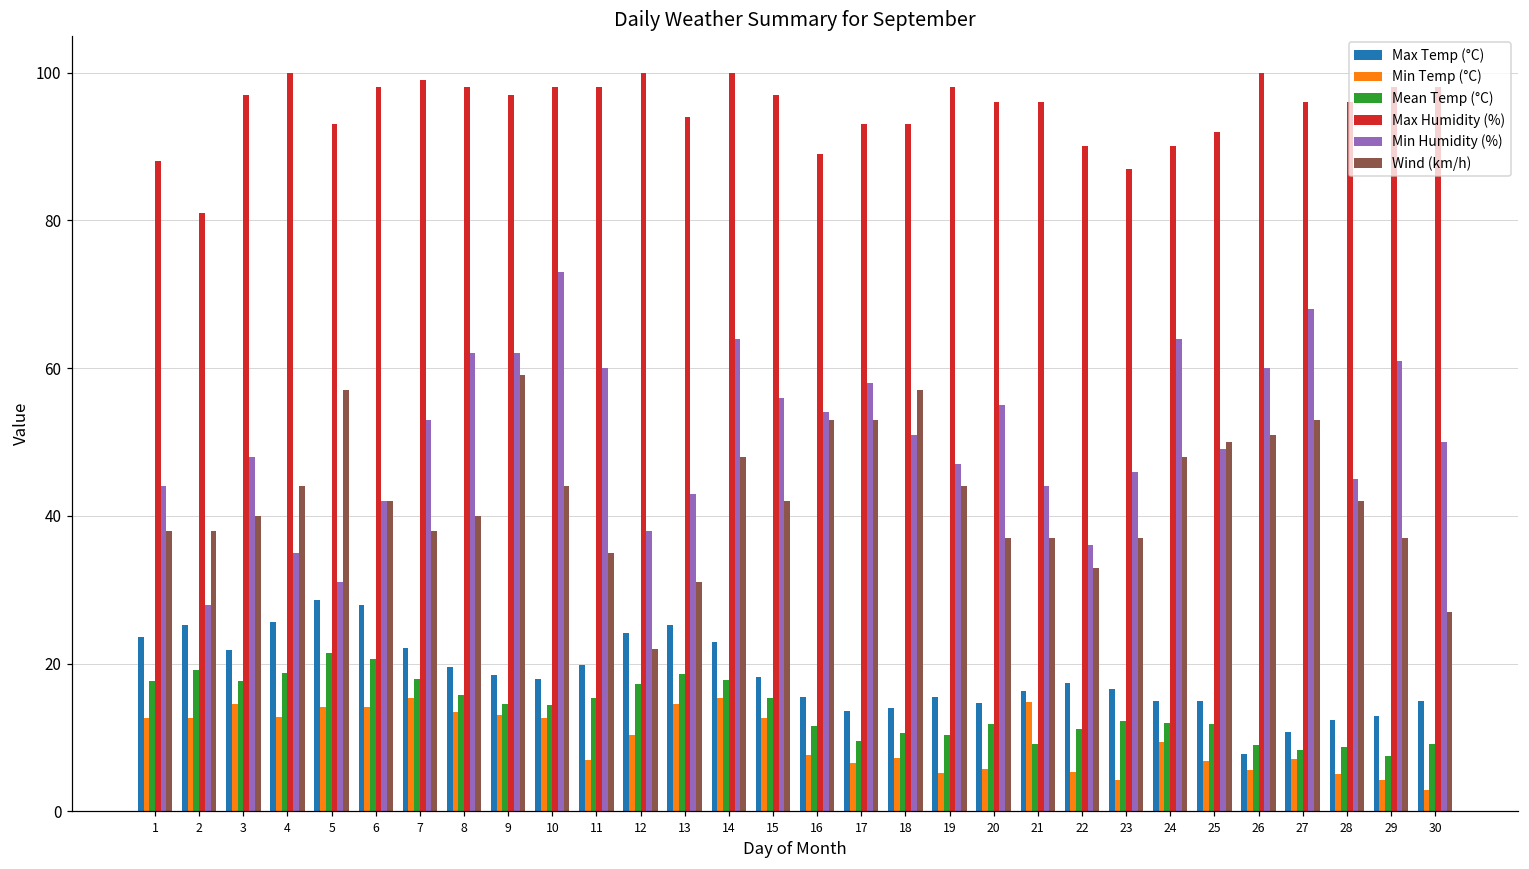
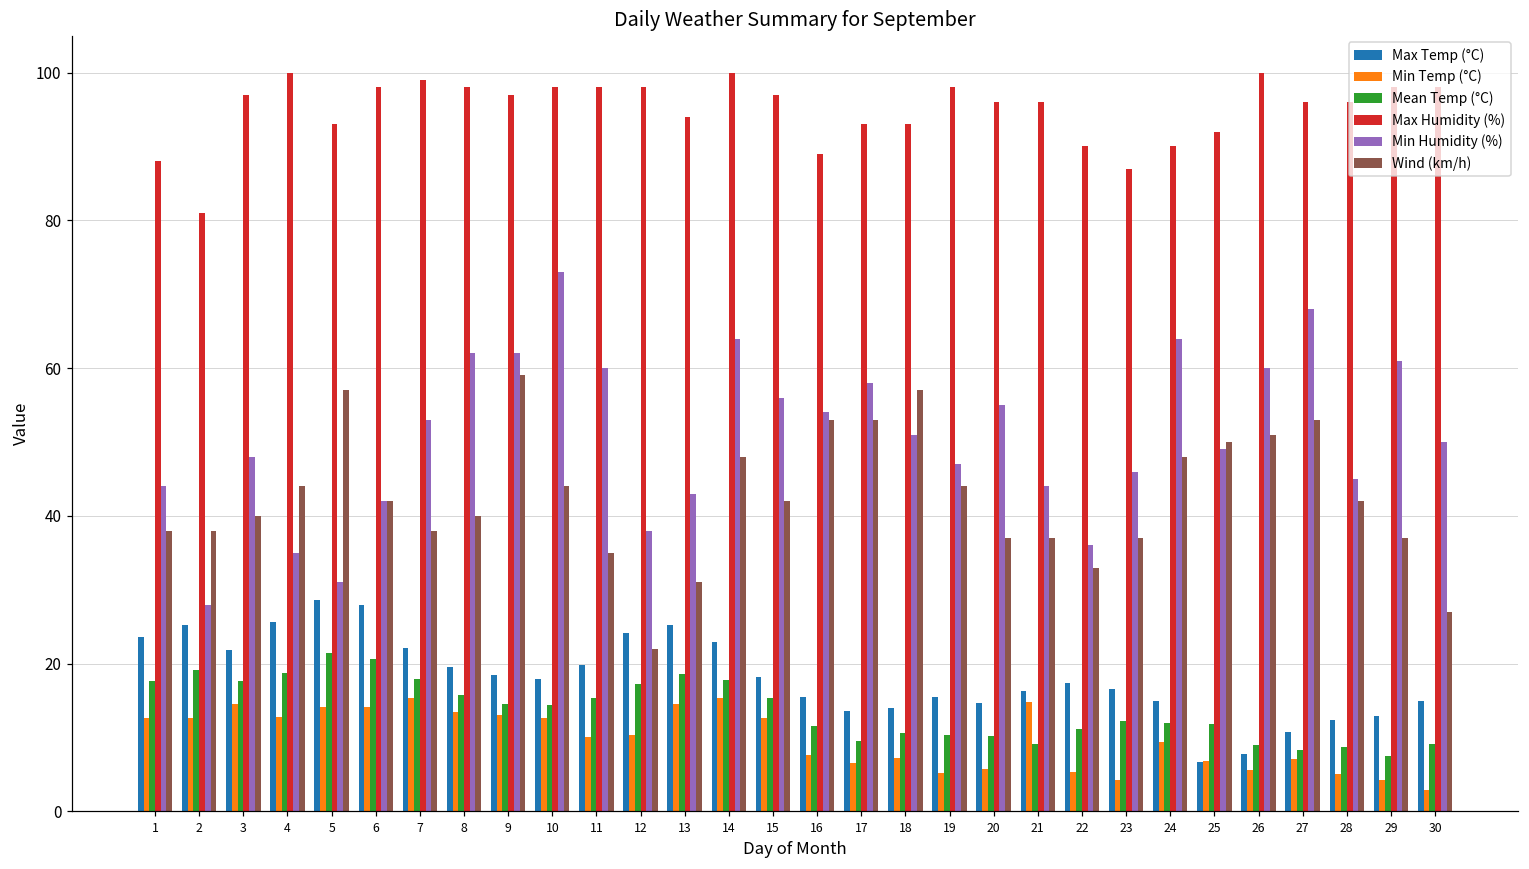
Min Temp (°C), 11: 7 -> 10
Max Humidity (%), 12: 100 -> 98
Mean Temp (°C), 20: 12 -> 10
Max Temp (°C), 25: 15 -> 7
